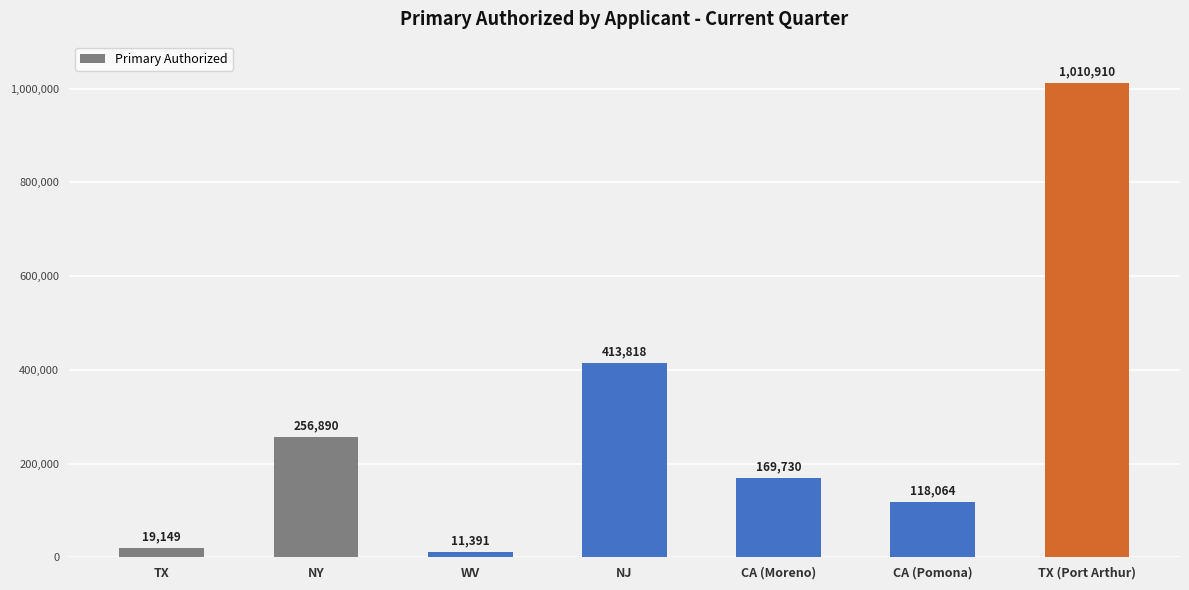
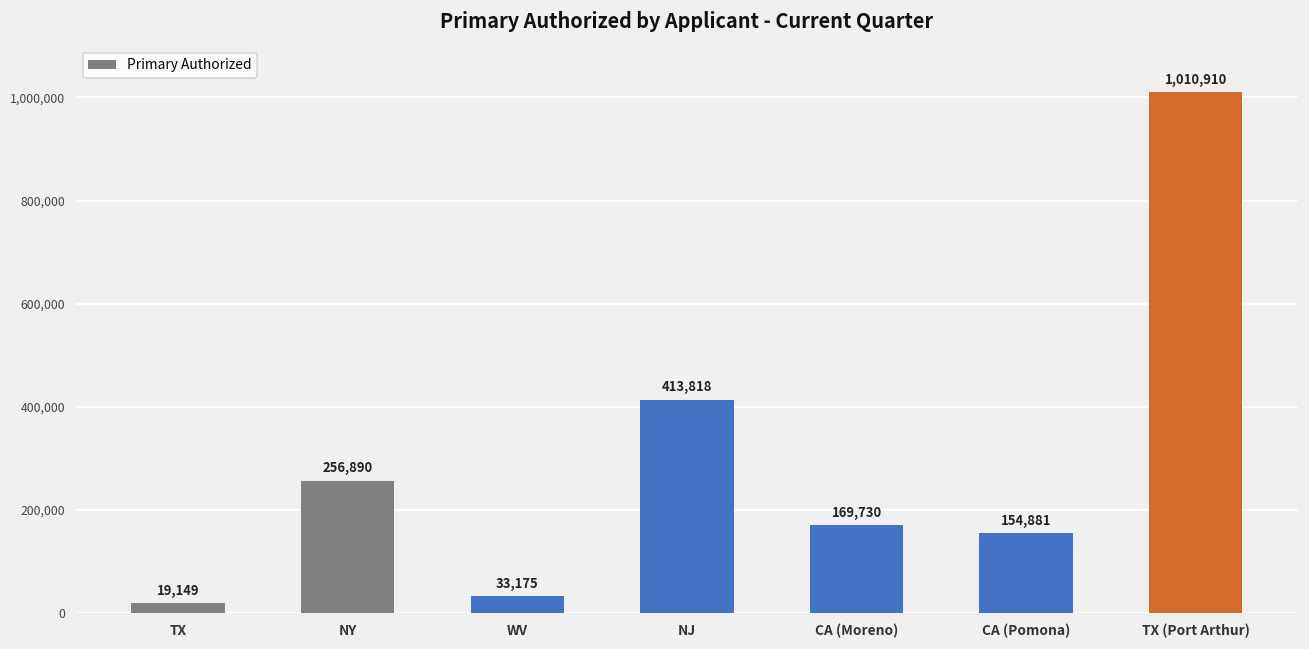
WV: 11,391 -> 33,175
CA (Pomona): 118,064 -> 154,881
